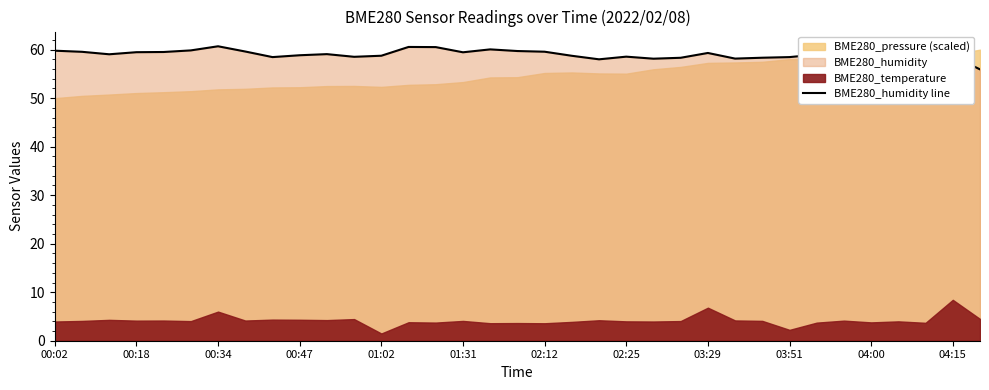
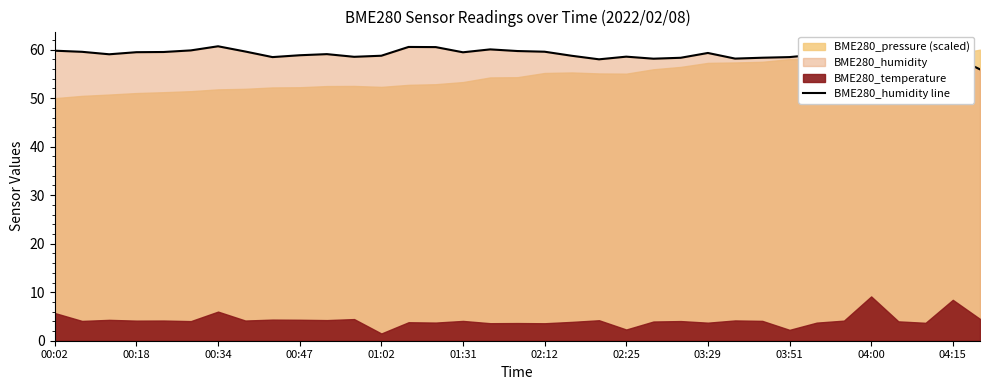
BME280_temperature, 00:02: 4 -> 6
BME280_temperature, 02:25: 4 -> 2
BME280_temperature, 03:29: 7 -> 4
BME280_temperature, 04:00: 4 -> 9
